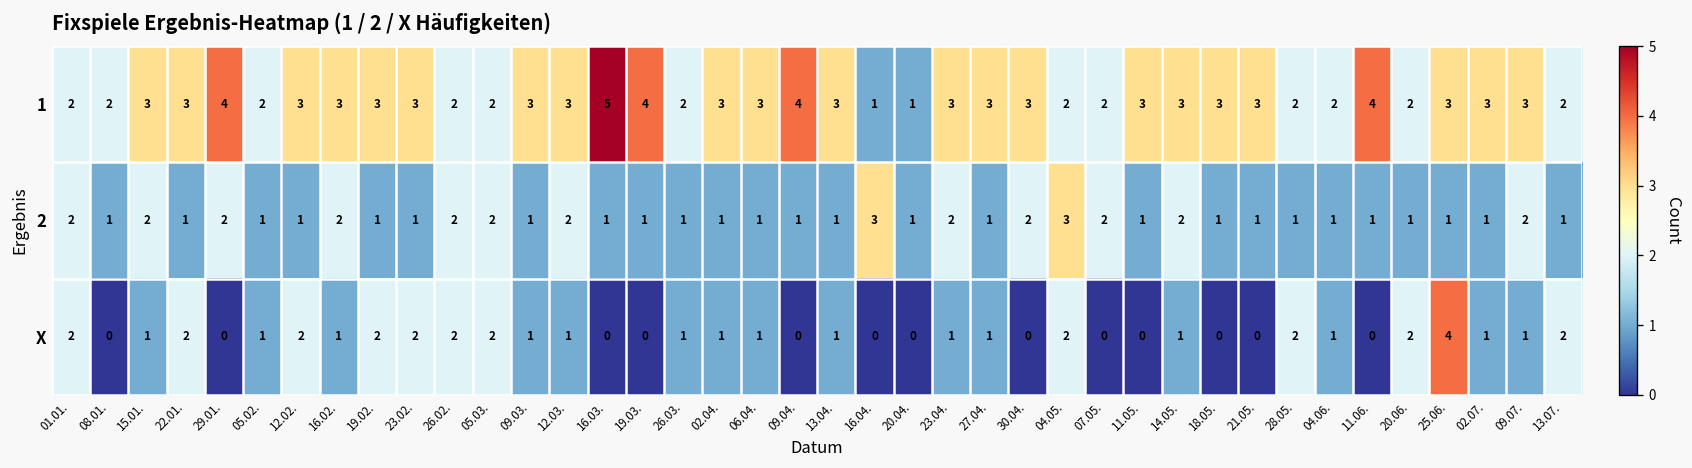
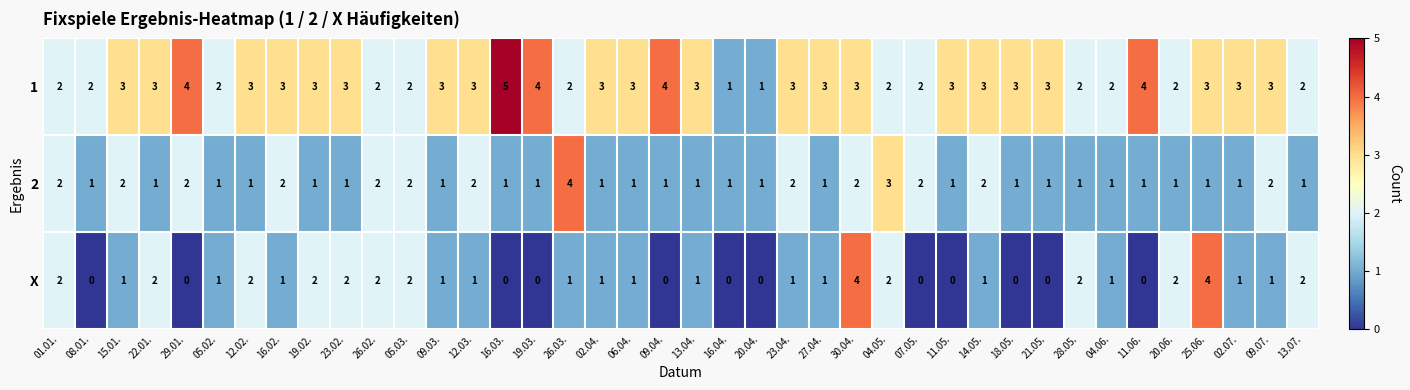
2, 26.03.: 1 -> 4
2, 16.04.: 3 -> 1
X, 30.04.: 0 -> 4
